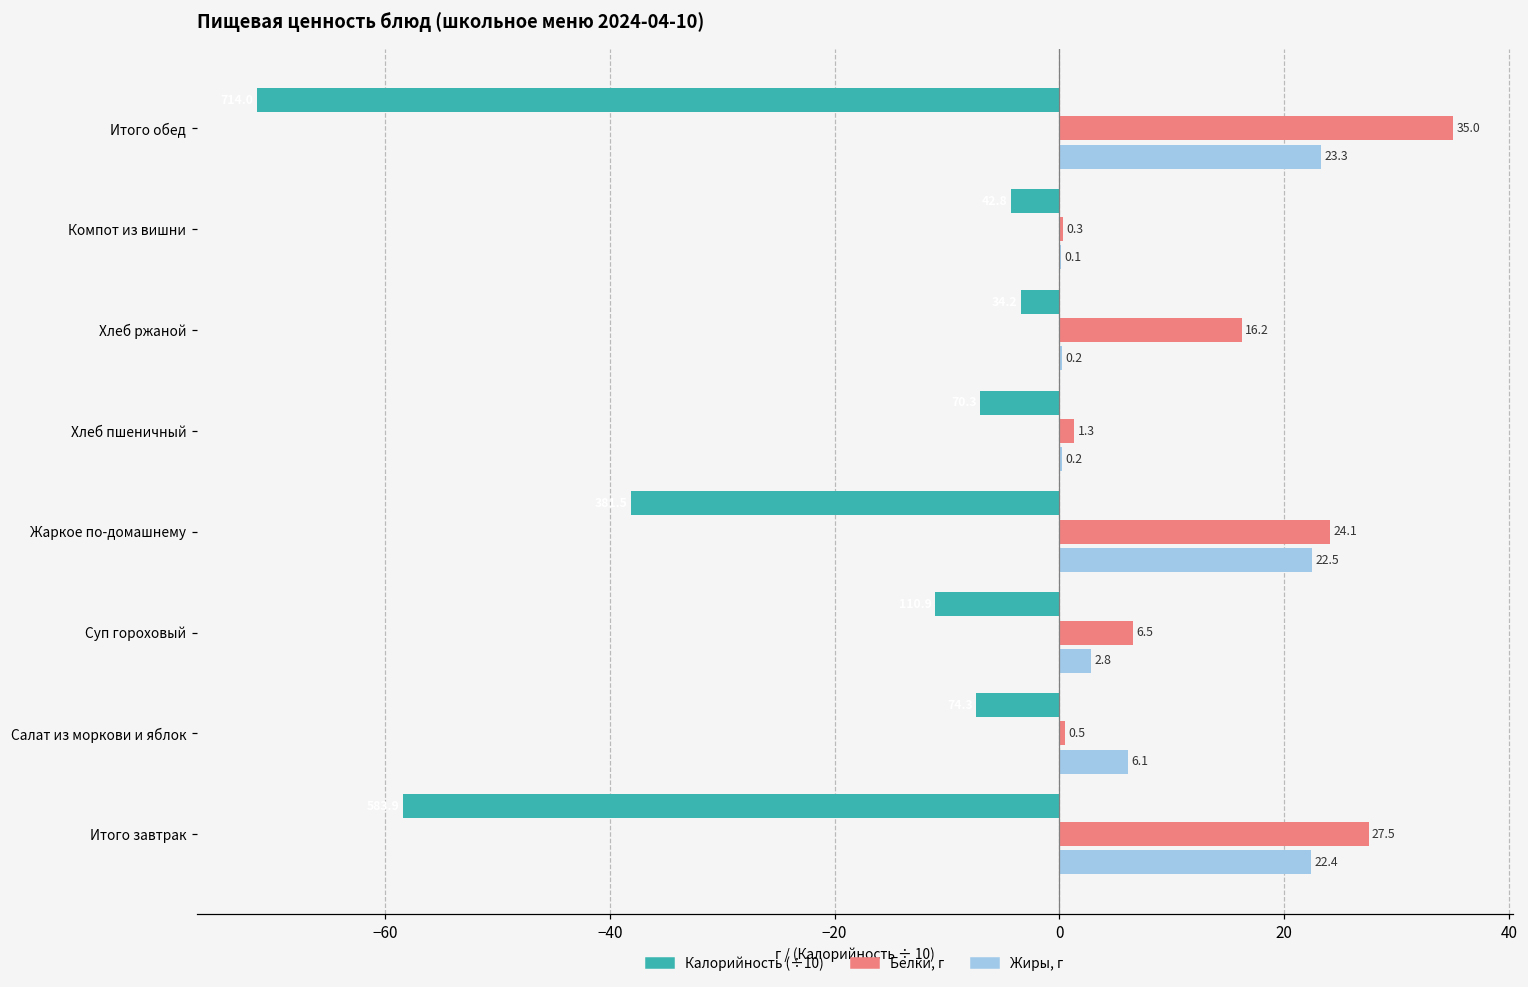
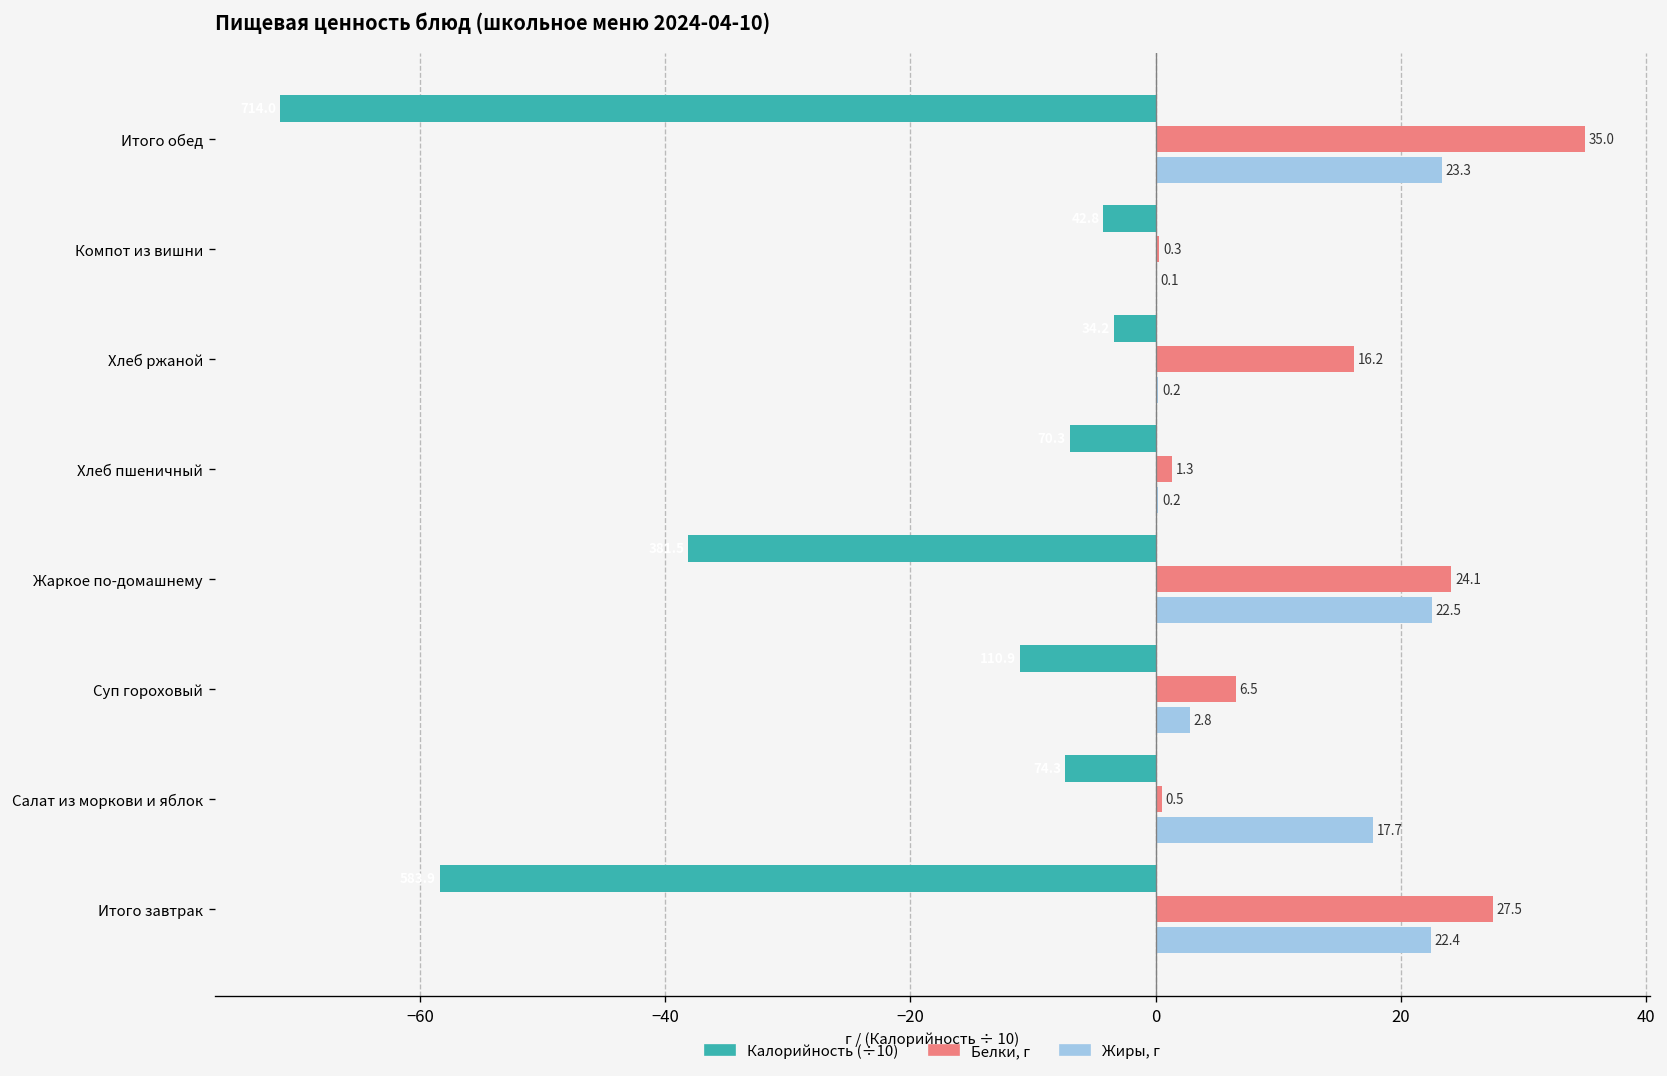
Жиры, г, Салат из моркови и яблок: 6.1 -> 17.7
